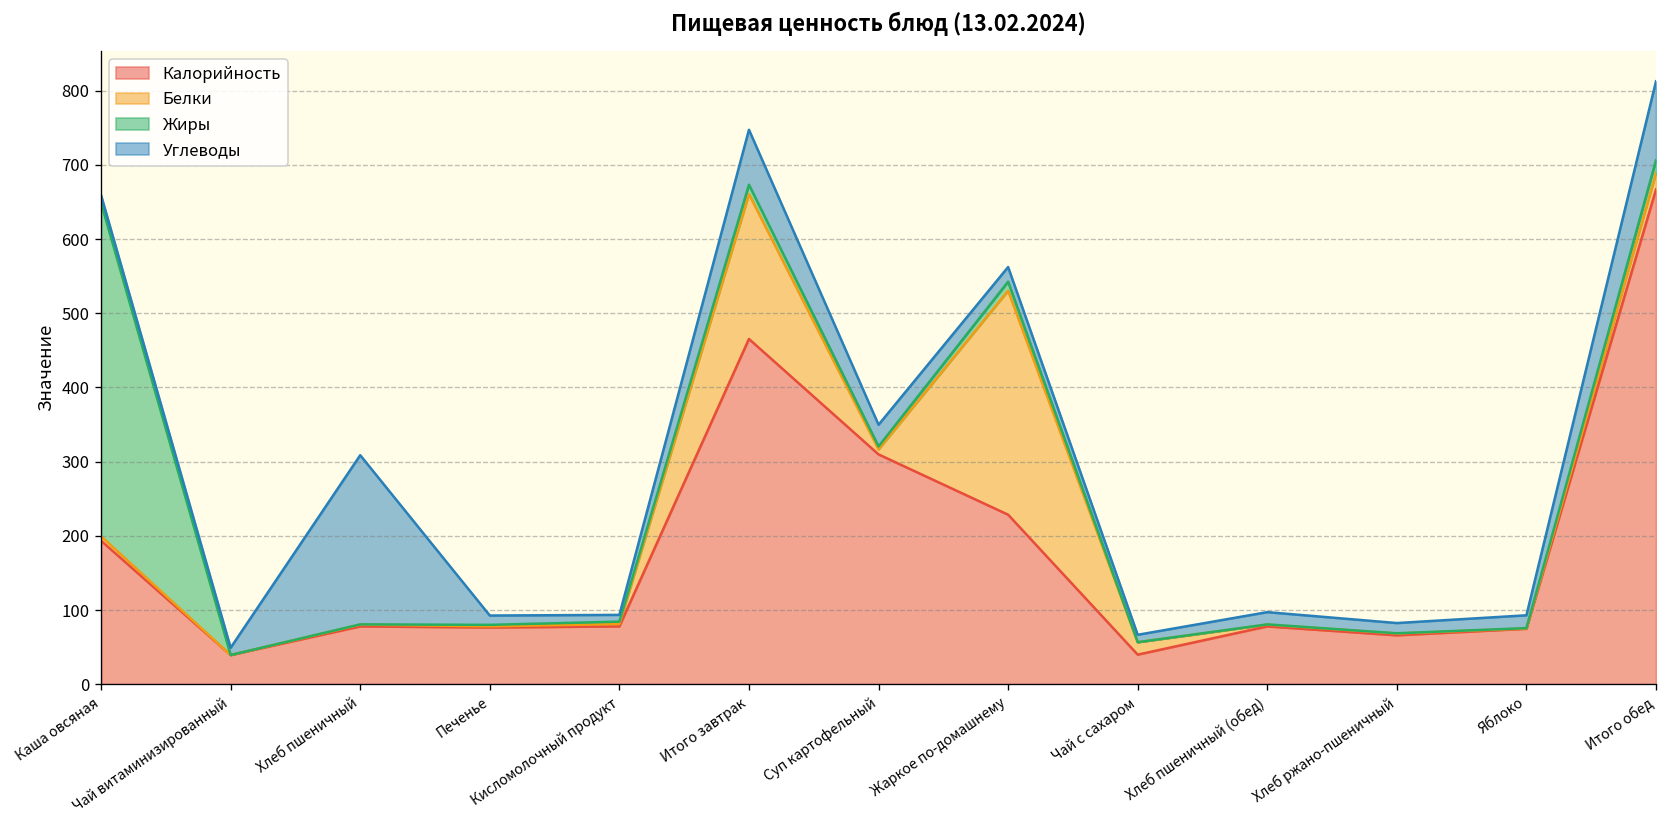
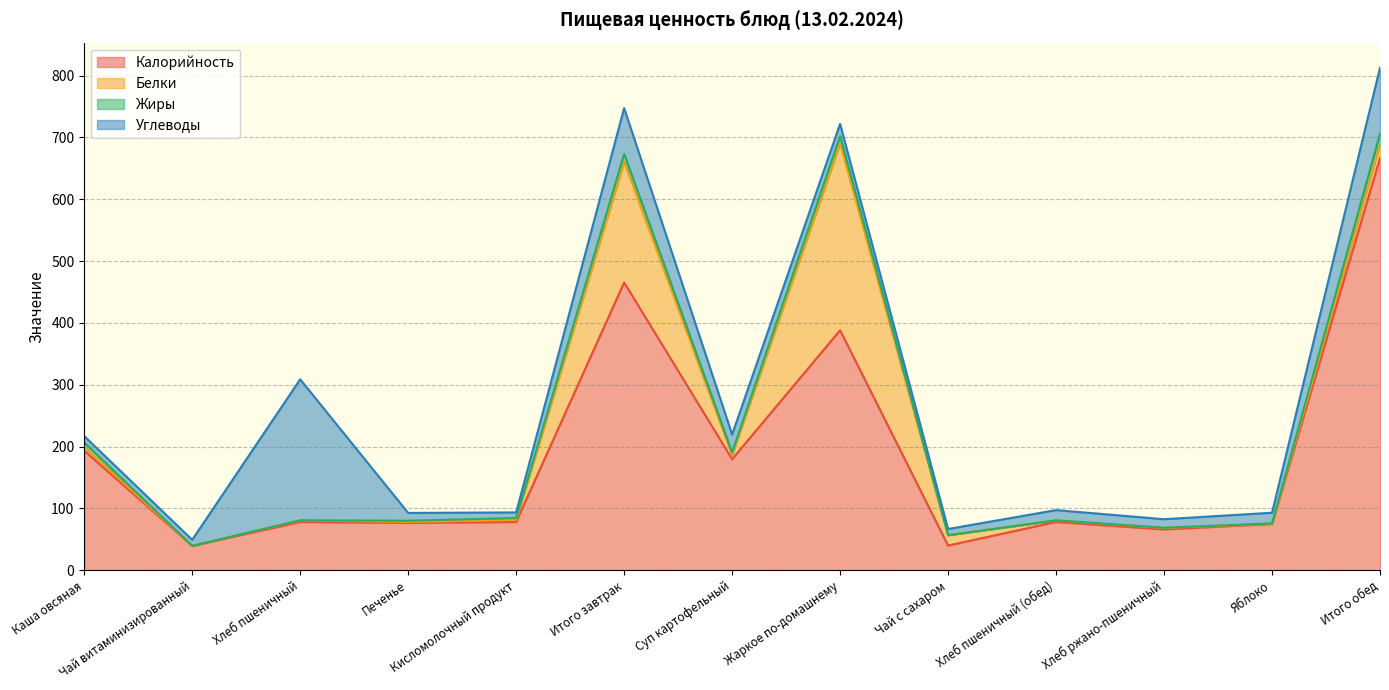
Жиры, Каша овсяная: 450 -> 10
Калорийность, Суп картофельный: 310 -> 180
Калорийность, Жаркое по-домашнему: 230 -> 390
